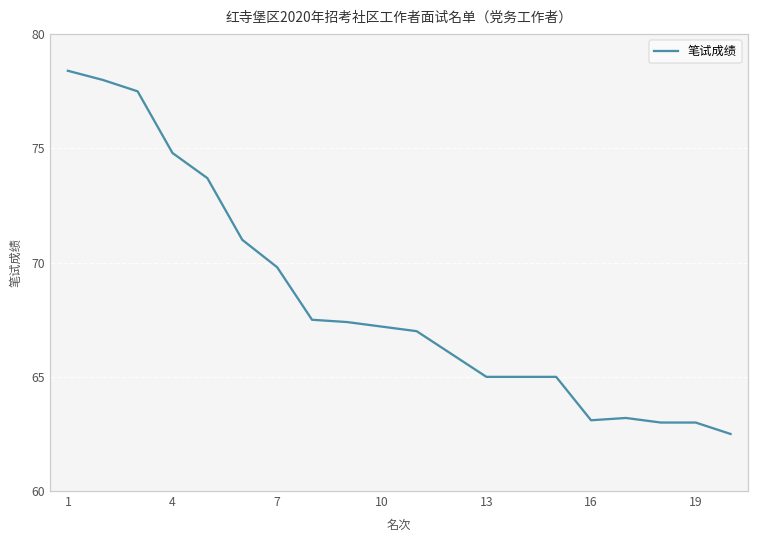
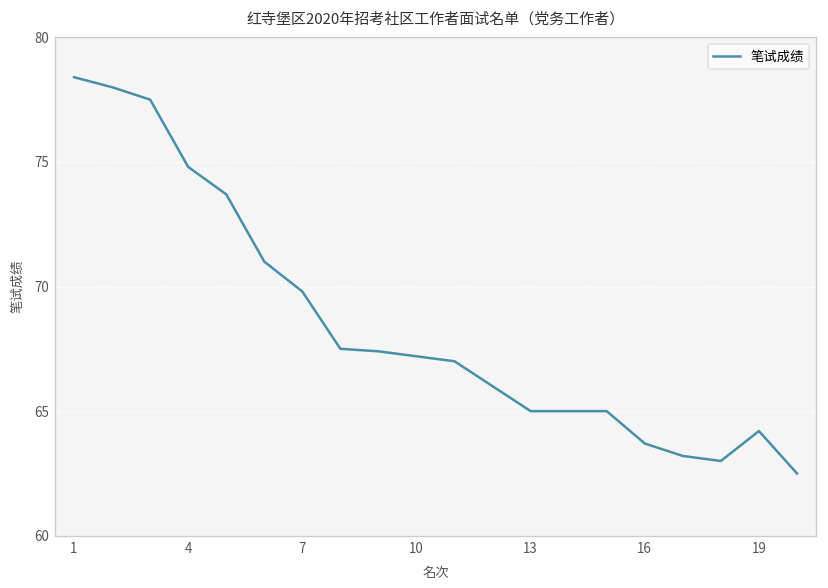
16: 63.1 -> 63.7
19: 63.0 -> 64.2
